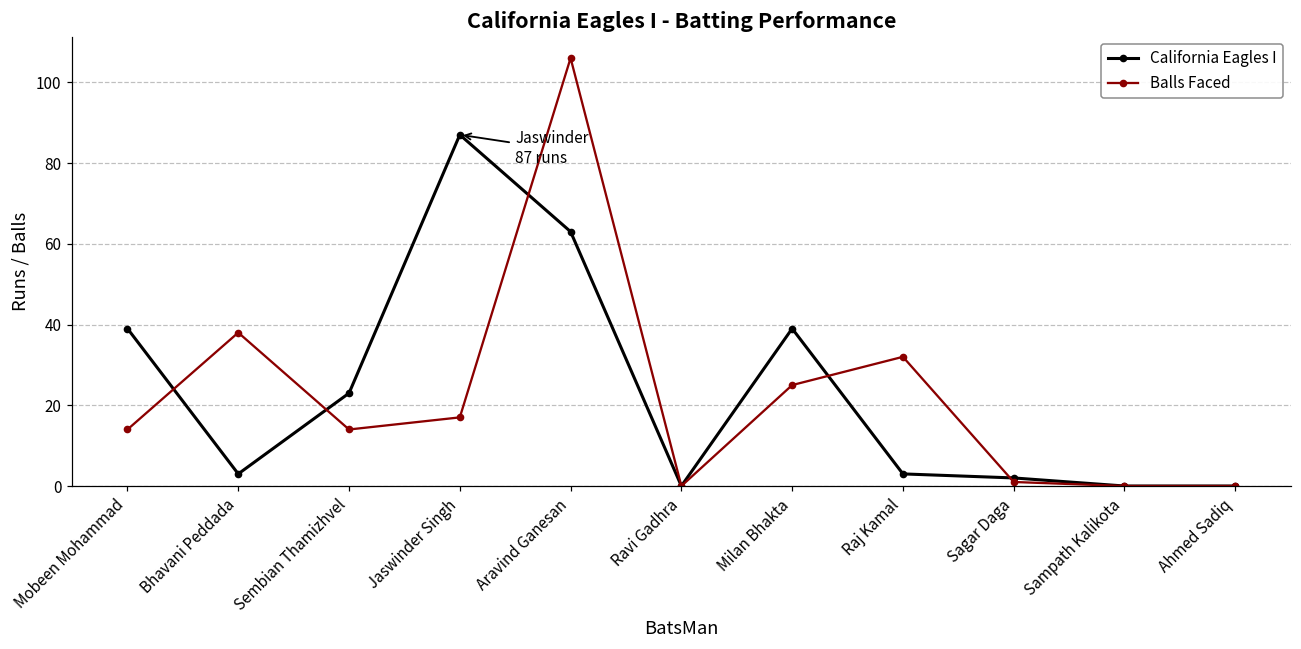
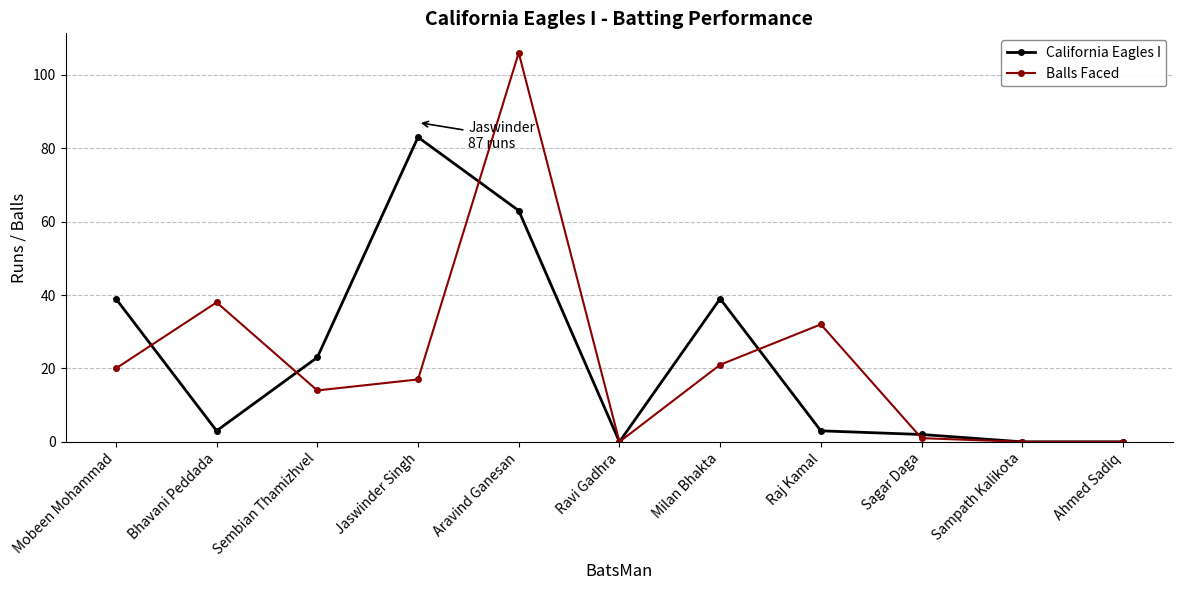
Balls Faced, Mobeen Mohammad: 14 -> 20
California Eagles I, Jaswinder Singh: 87 -> 83
Balls Faced, Milan Bhakta: 25 -> 21
